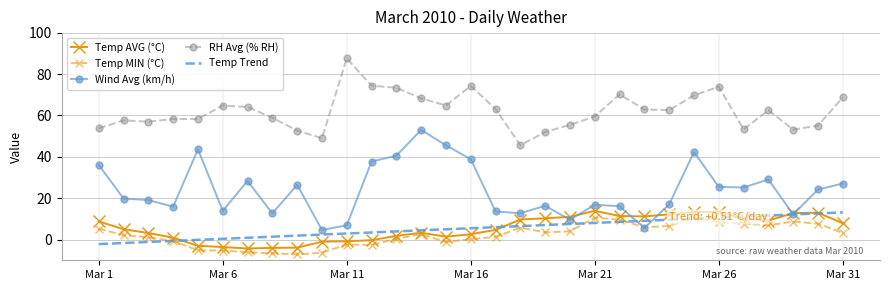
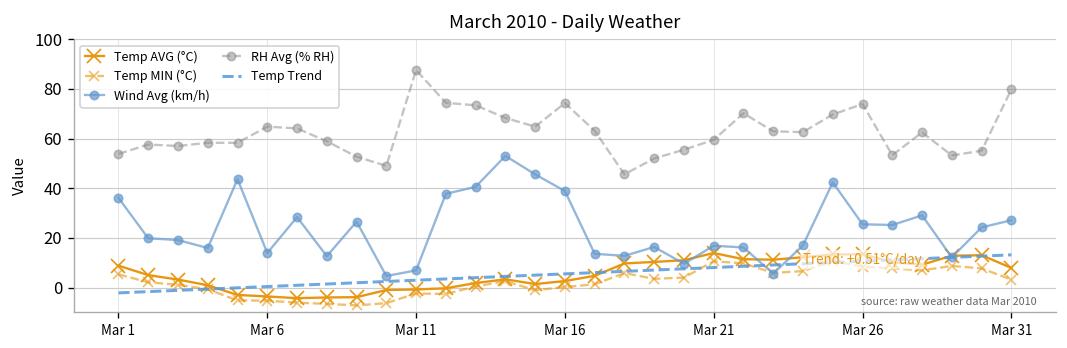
RH Avg (% RH), Mar 31: 69 -> 80
